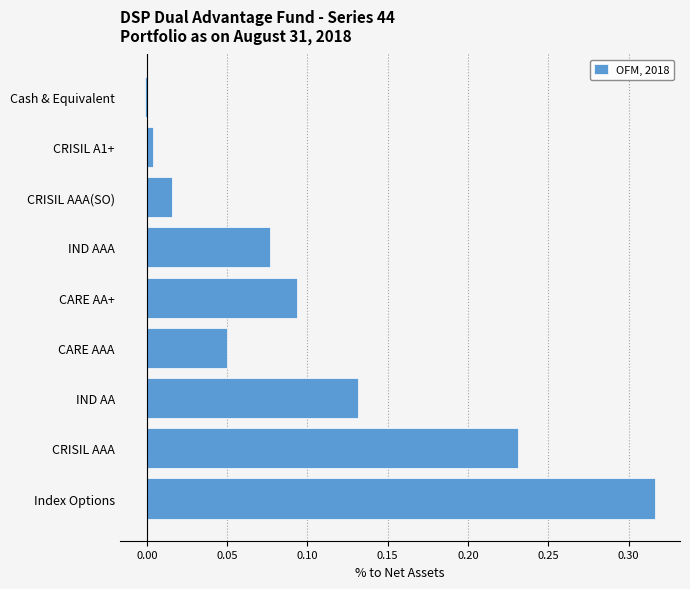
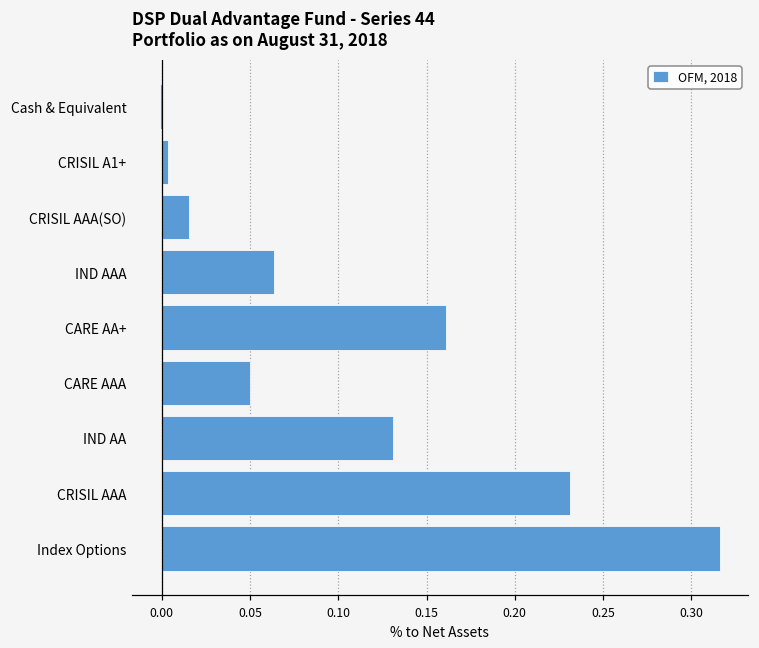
IND AAA: 0.077 -> 0.064
CARE AA+: 0.094 -> 0.161
